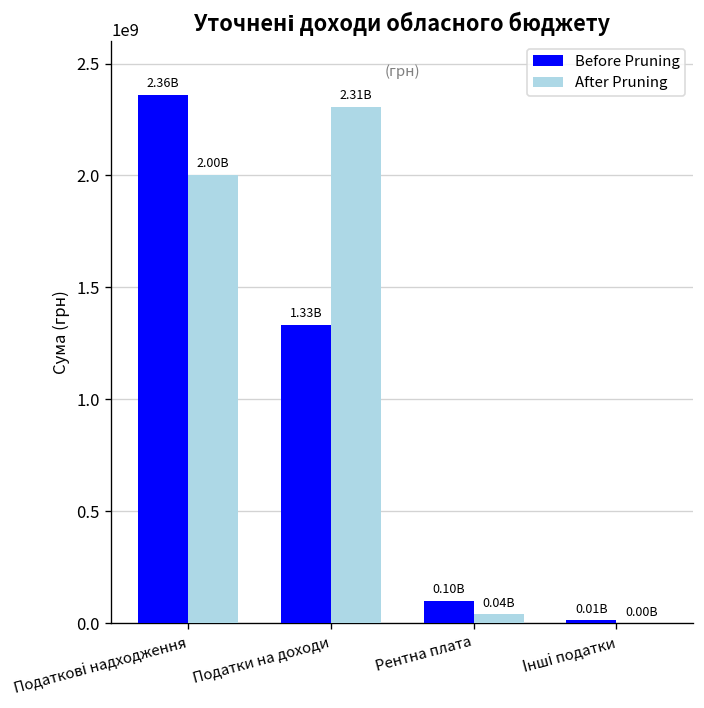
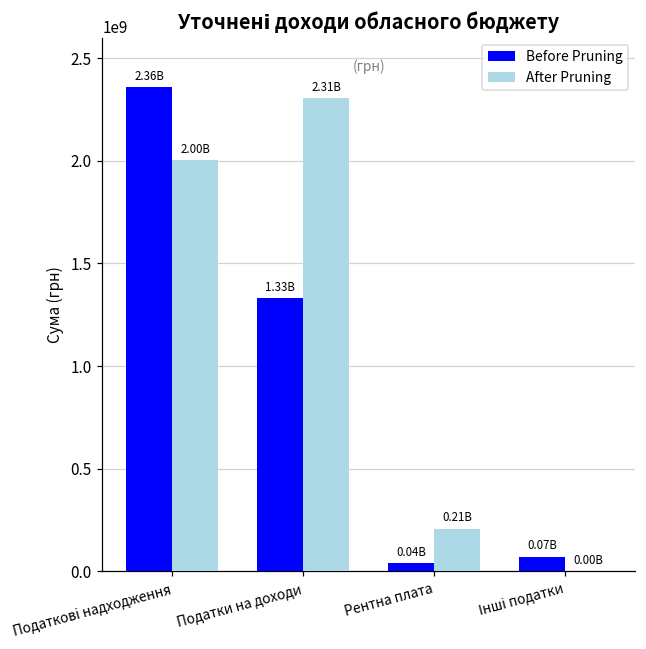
Before Pruning, Рентна плата: 0.10B -> 0.04B
After Pruning, Рентна плата: 0.04B -> 0.21B
Before Pruning, Інші податки: 0.01B -> 0.07B
